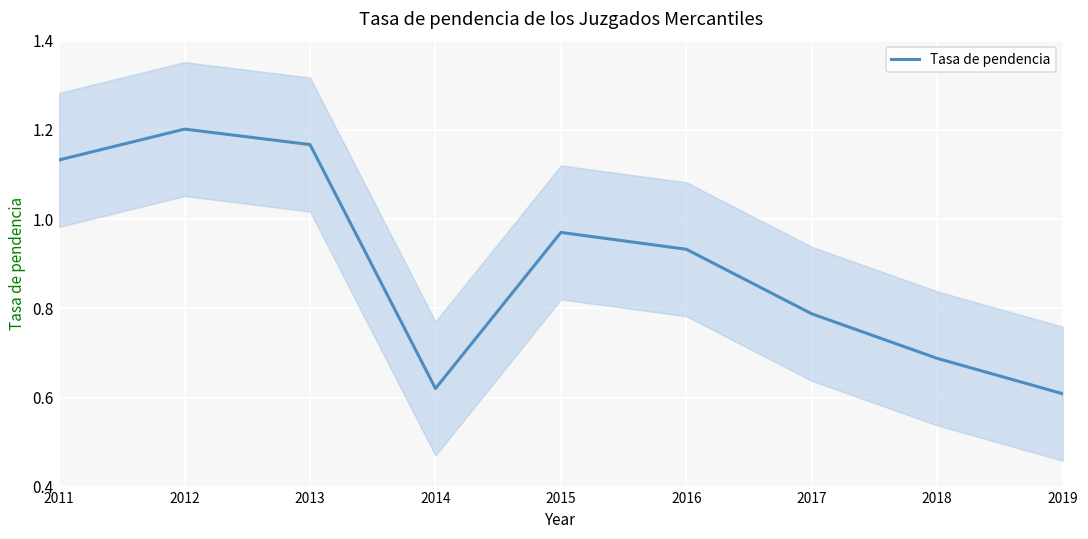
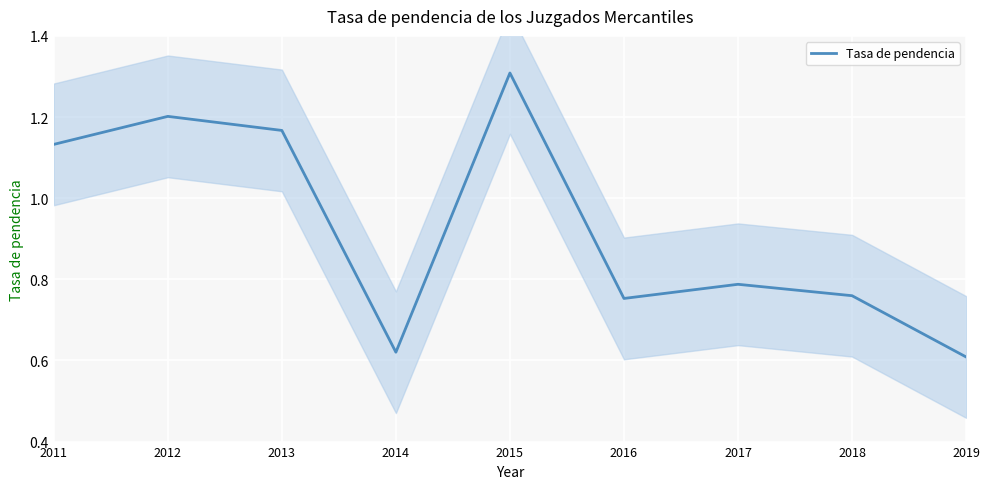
Tasa de pendencia, 2015: 0.97 -> 1.31
Tasa de pendencia, 2016: 0.93 -> 0.75
Tasa de pendencia, 2018: 0.69 -> 0.76
